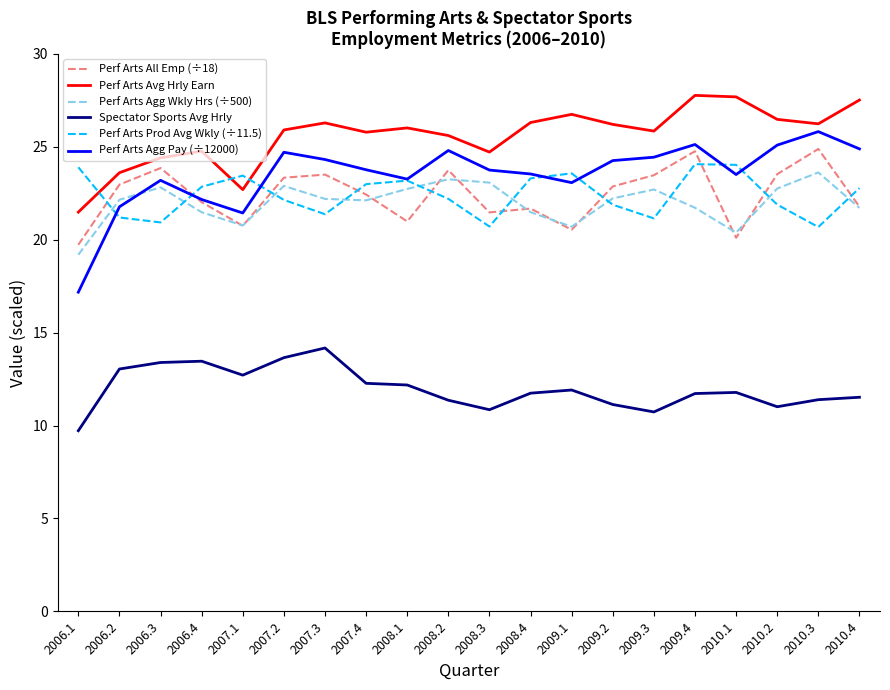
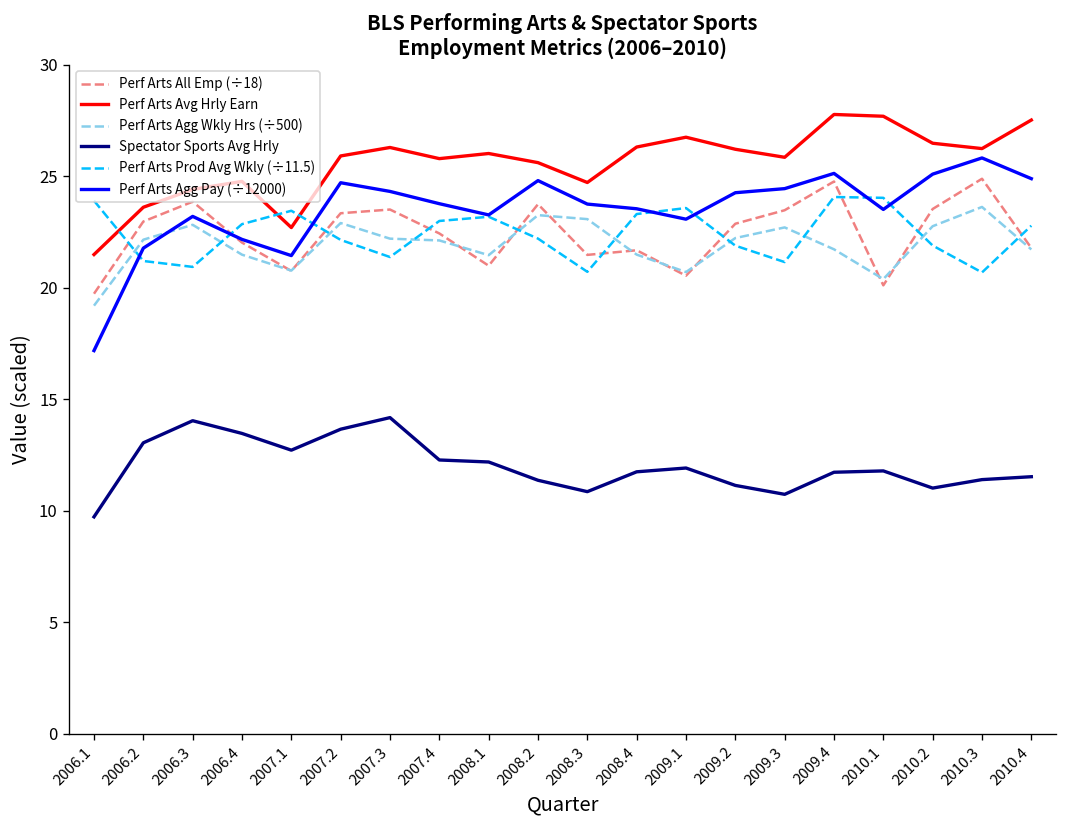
Spectator Sports Avg Hrly, 2006.3: 13.4 -> 14.0
Perf Arts Agg Wkly Hrs (÷500), 2008.1: 22.7 -> 21.5
